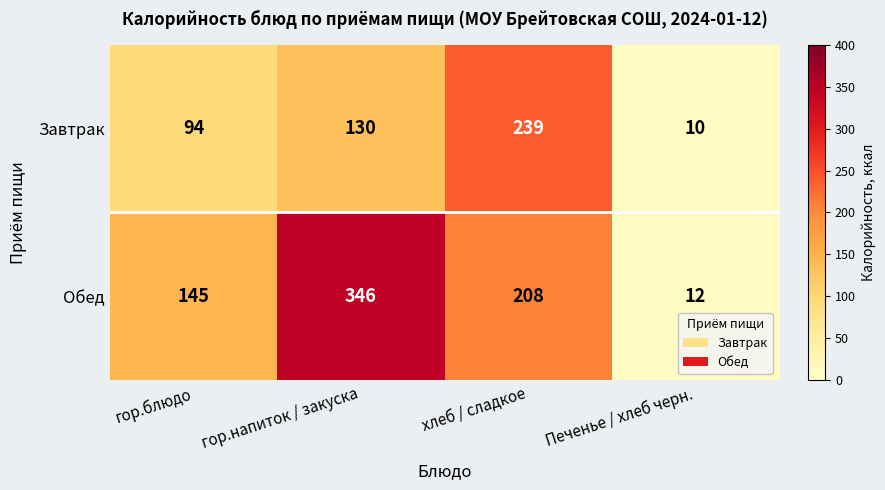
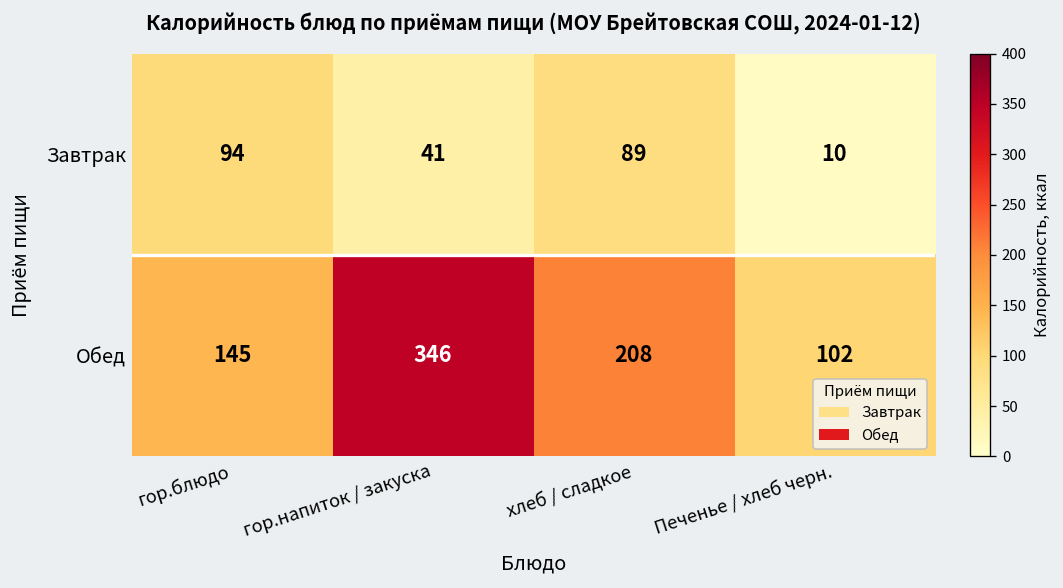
Завтрак, гор.напиток / закуска: 130 -> 41
Завтрак, хлеб / сладкое: 239 -> 89
Обед, Печенье / хлеб черн.: 12 -> 102
